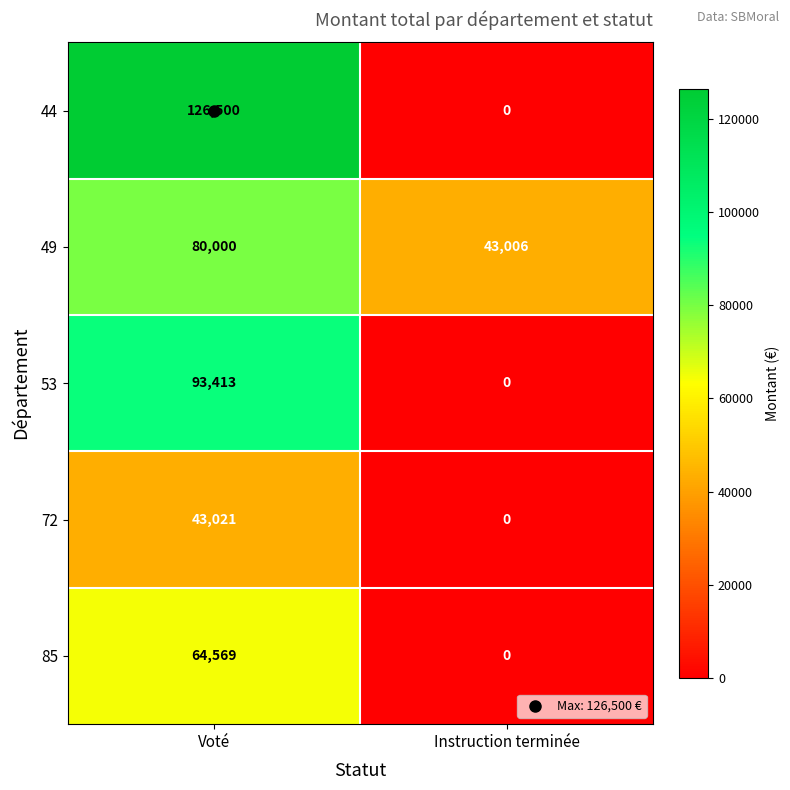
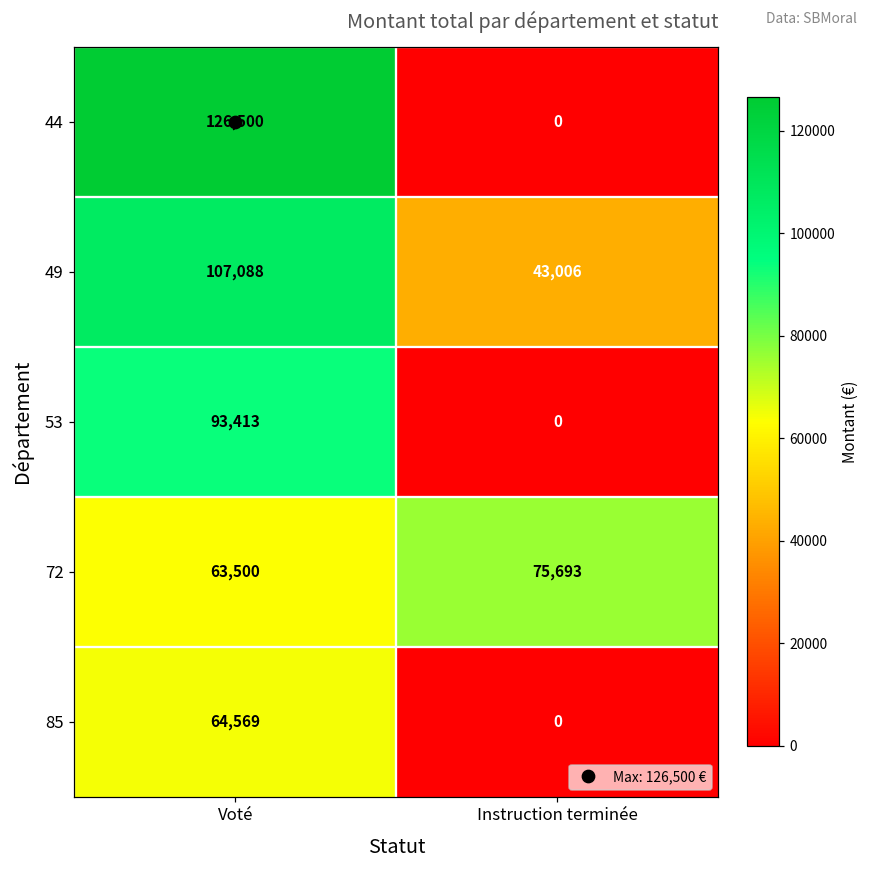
49, Voté: 80,000 -> 107,088
72, Voté: 43,021 -> 63,500
72, Instruction terminée: 0 -> 75,693
